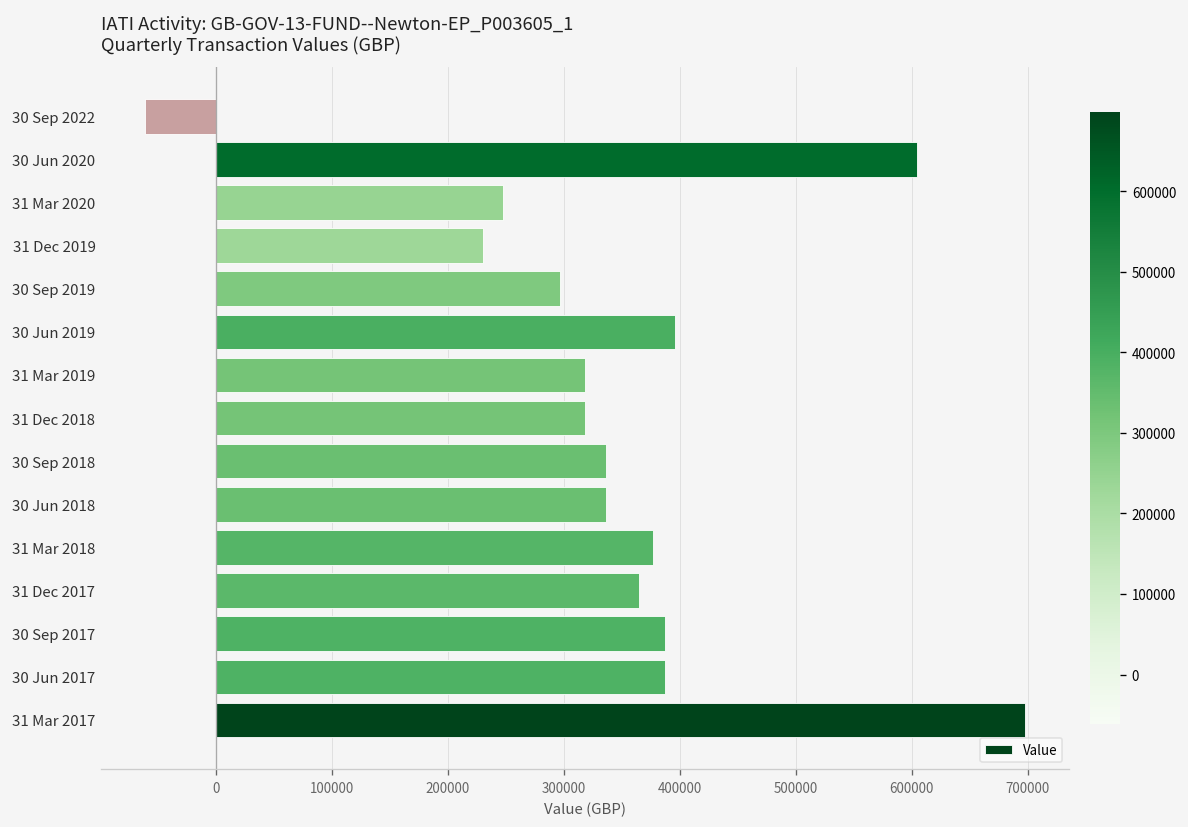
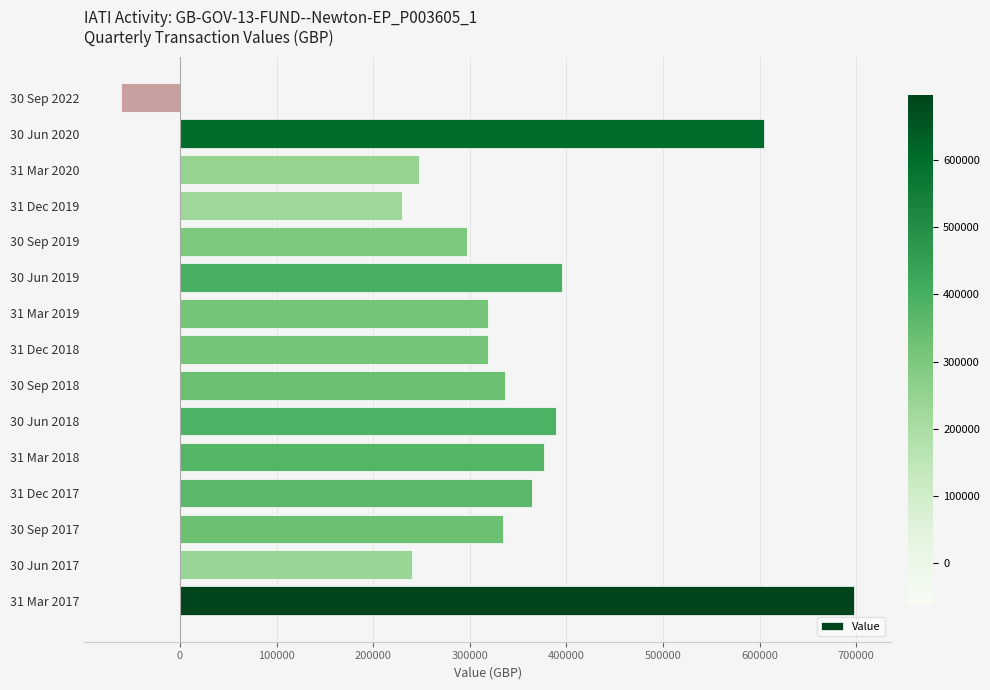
30 Jun 2018: 340000 -> 390000
30 Sep 2017: 390000 -> 330000
30 Jun 2017: 390000 -> 240000
